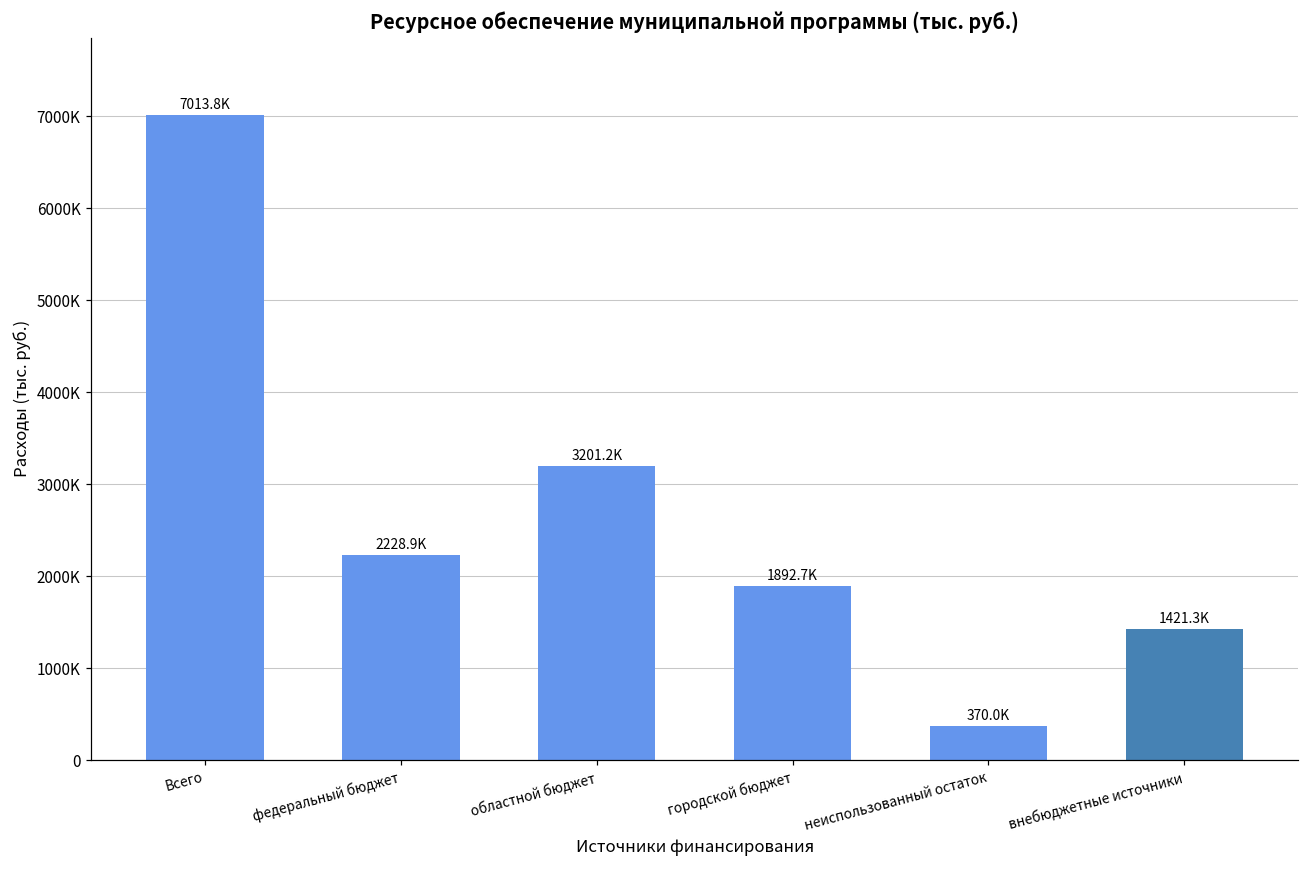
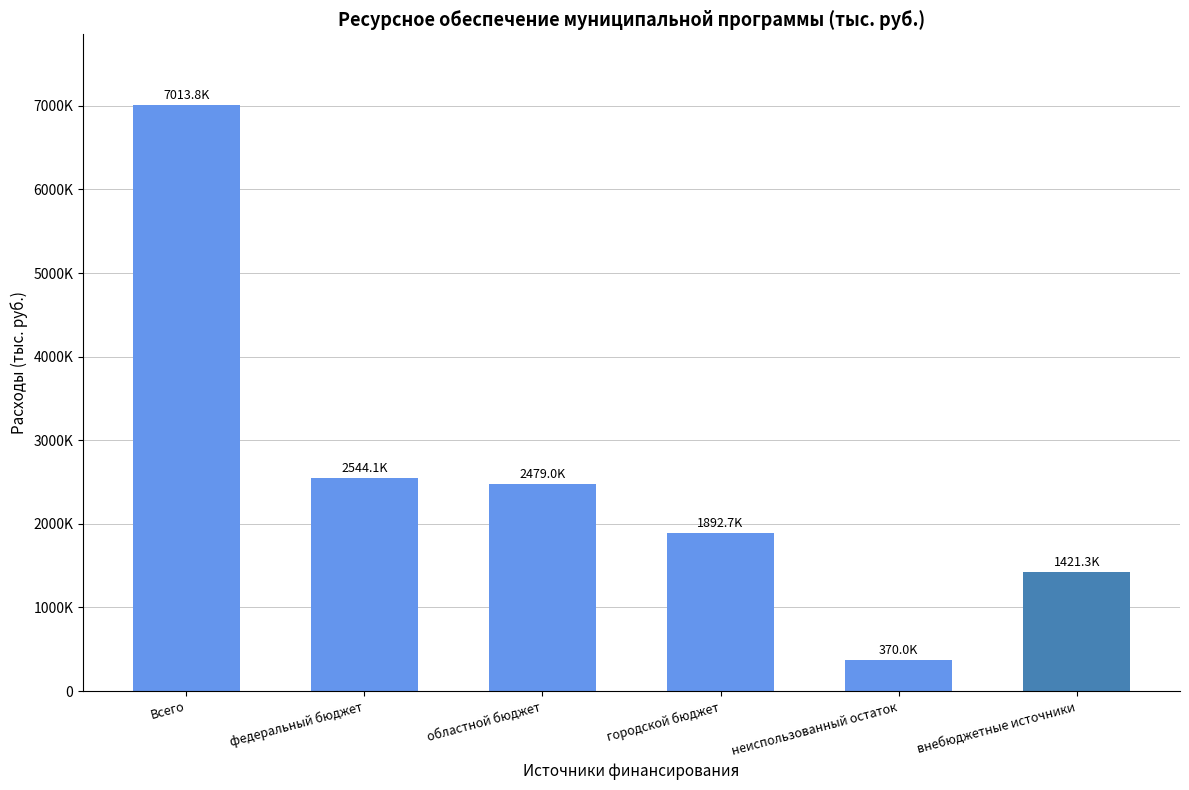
федеральный бюджет: 2228.9K -> 2544.1K
областной бюджет: 3201.2K -> 2479.0K
